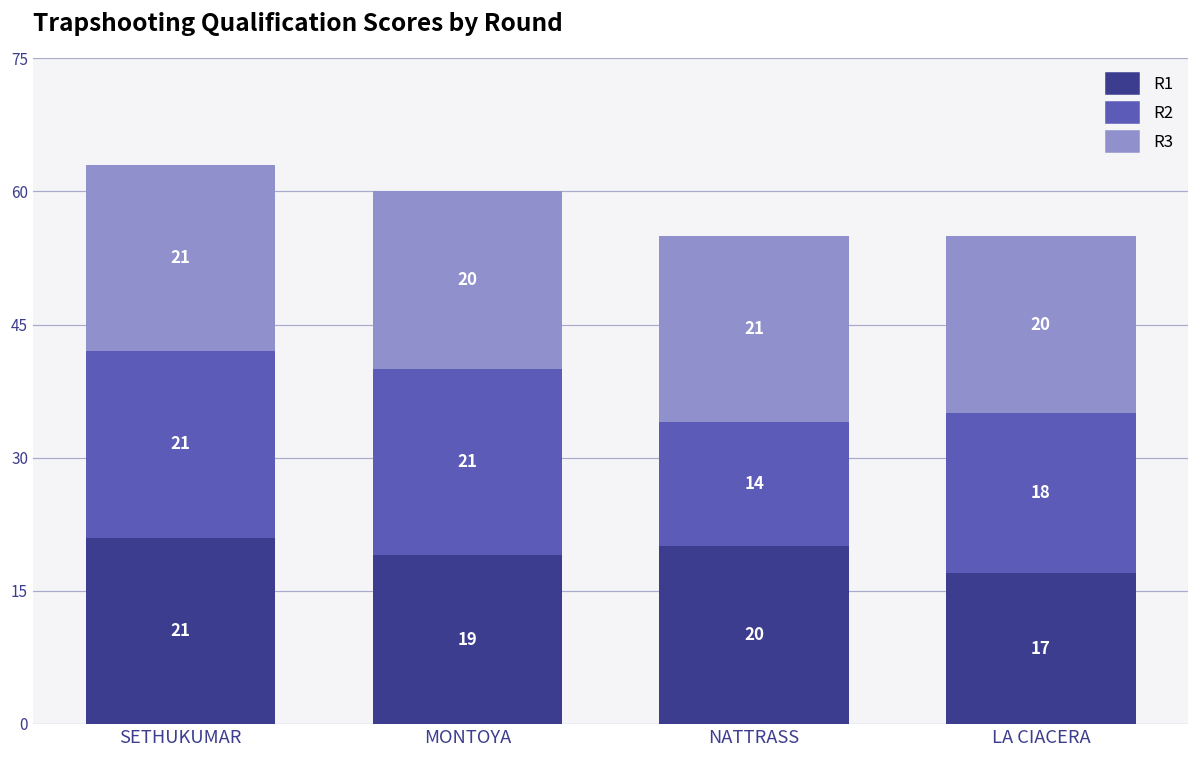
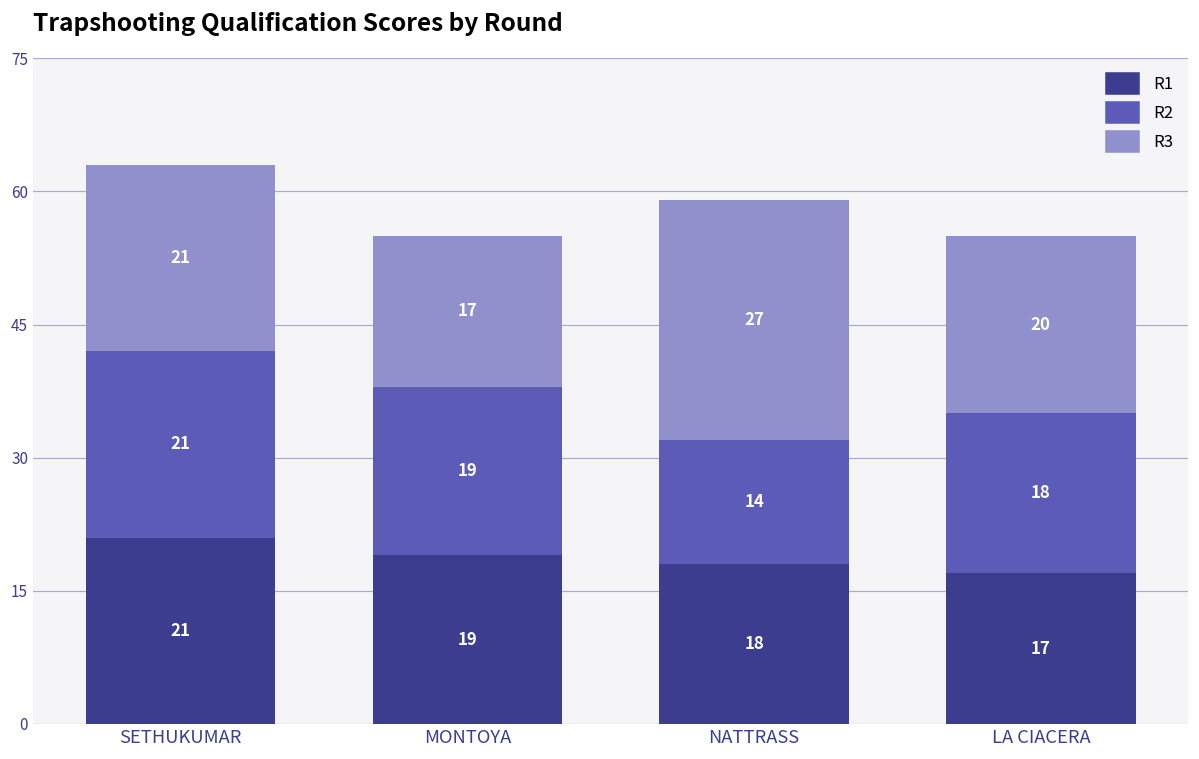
R2, MONTOYA: 21 -> 19
R3, MONTOYA: 20 -> 17
R1, NATTRASS: 20 -> 18
R3, NATTRASS: 21 -> 27
